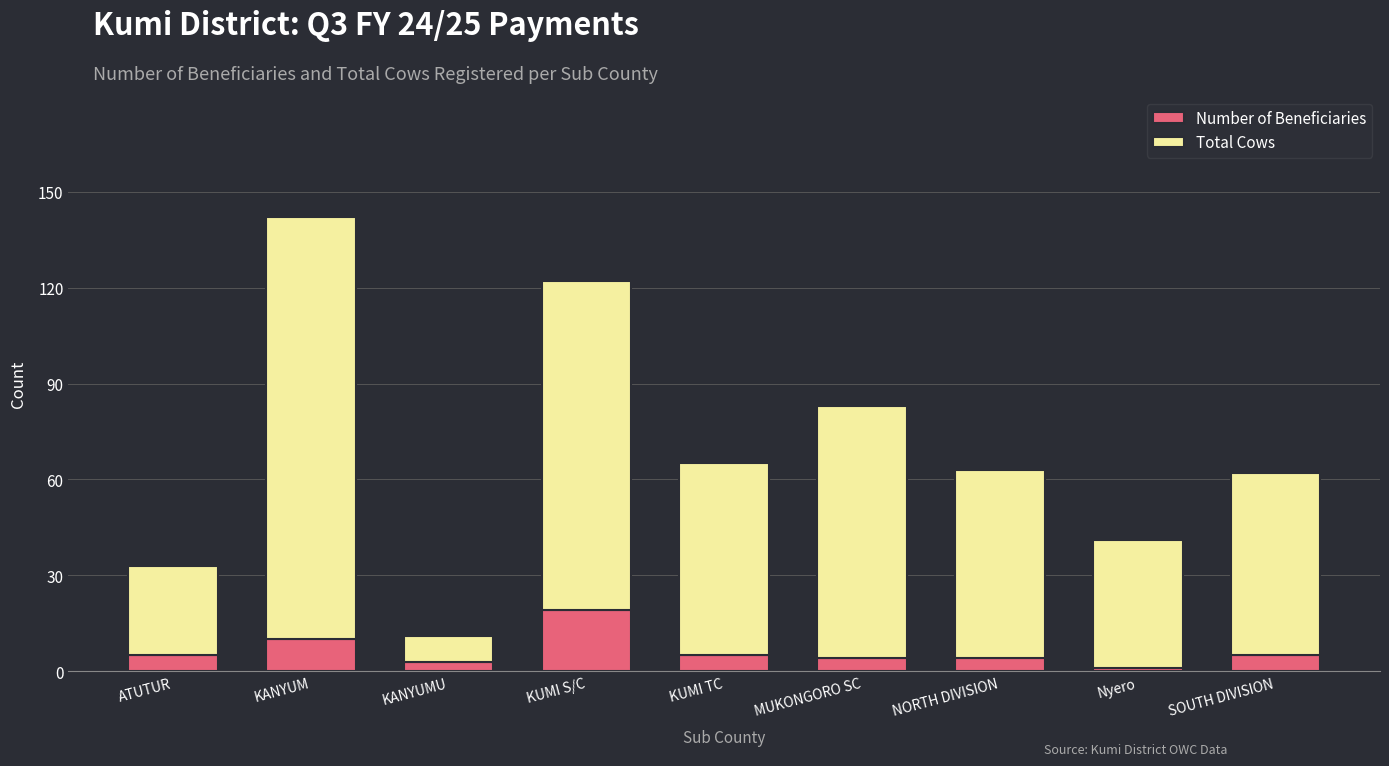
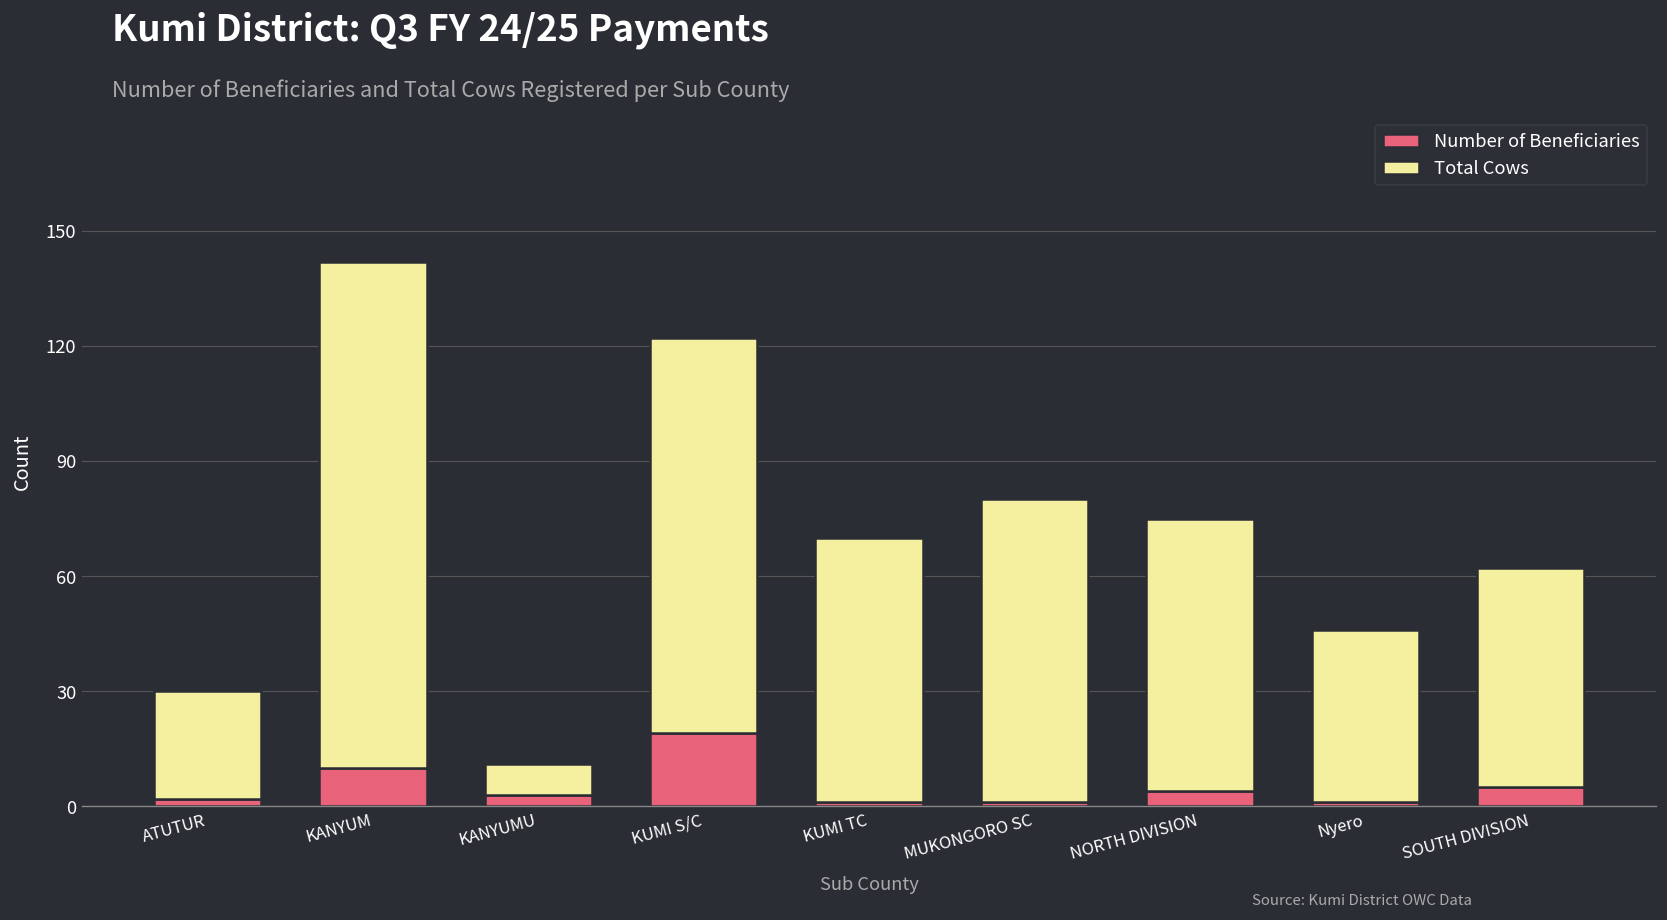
Number of Beneficiaries, ATUTUR: 5 -> 2
Number of Beneficiaries, KUMI TC: 5 -> 1
Total Cows, KUMI TC: 60 -> 69
Number of Beneficiaries, MUKONGORO SC: 4 -> 1
Total Cows, NORTH DIVISION: 59 -> 71
Total Cows, Nyero: 40 -> 45
